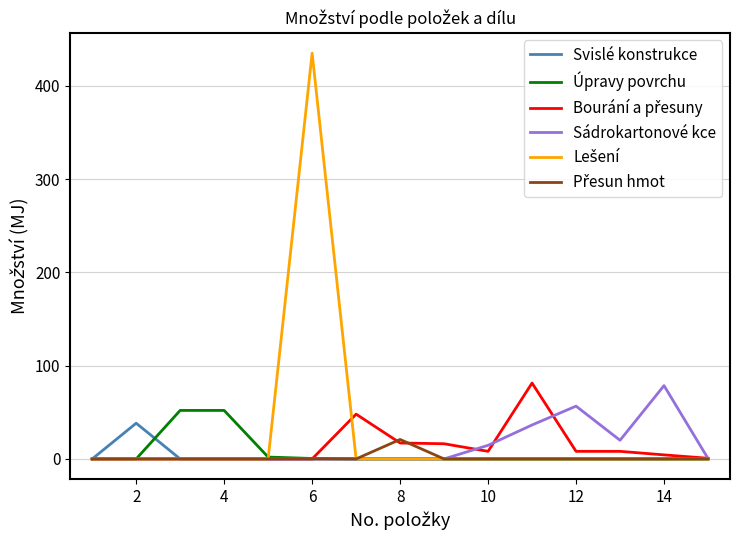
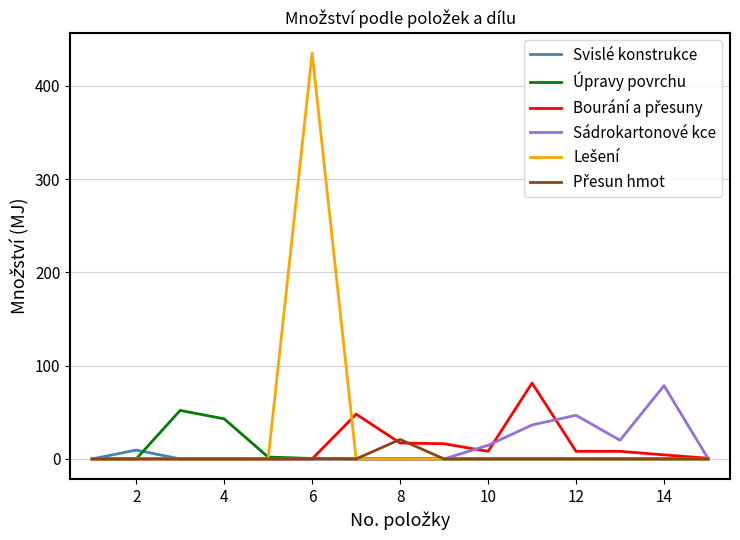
Svislé konstrukce, 2: 40 -> 10
Úpravy povrchu, 4: 50 -> 40
Sádrokartonové kce, 12: 60 -> 50
